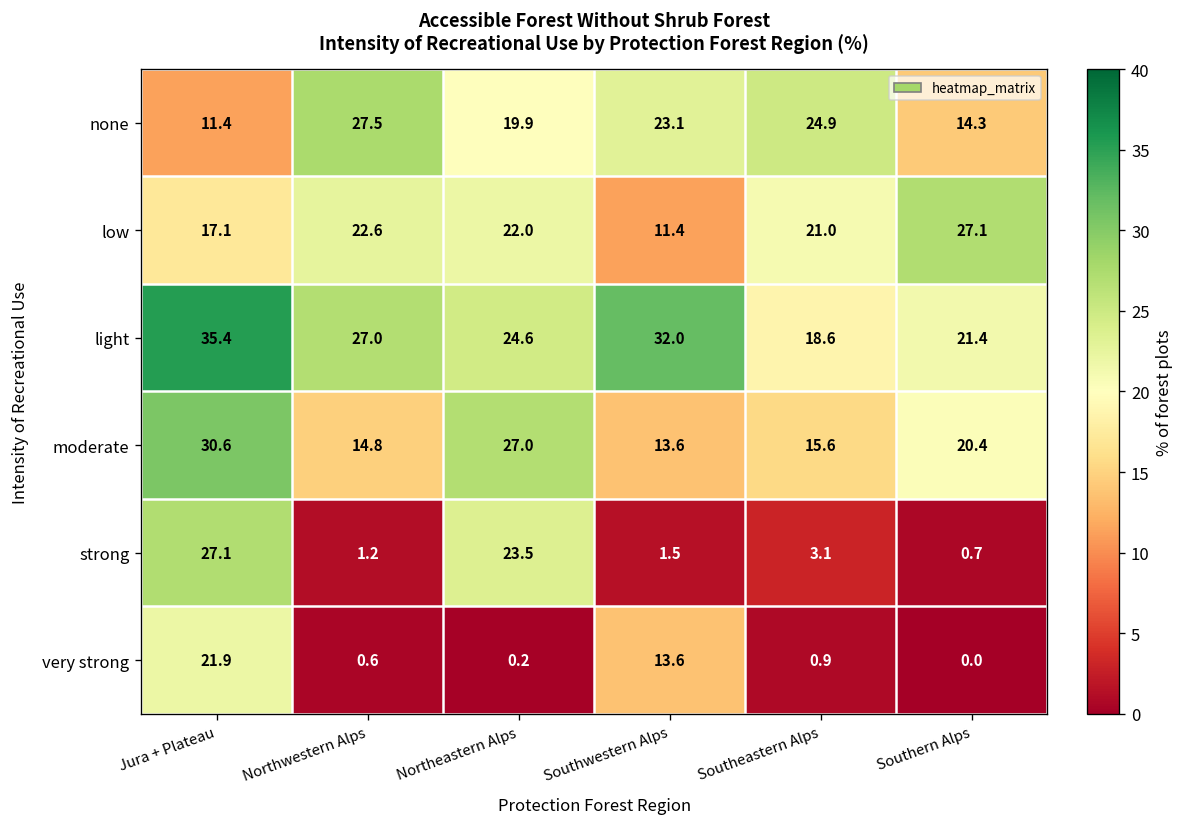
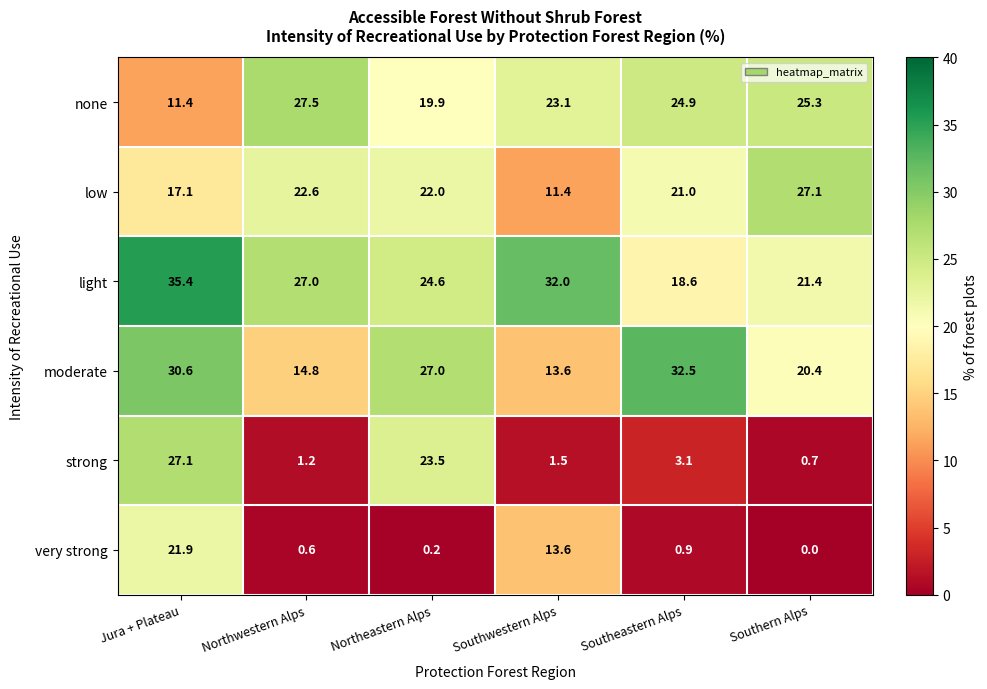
none, Southern Alps: 14.3 -> 25.3
moderate, Southeastern Alps: 15.6 -> 32.5
